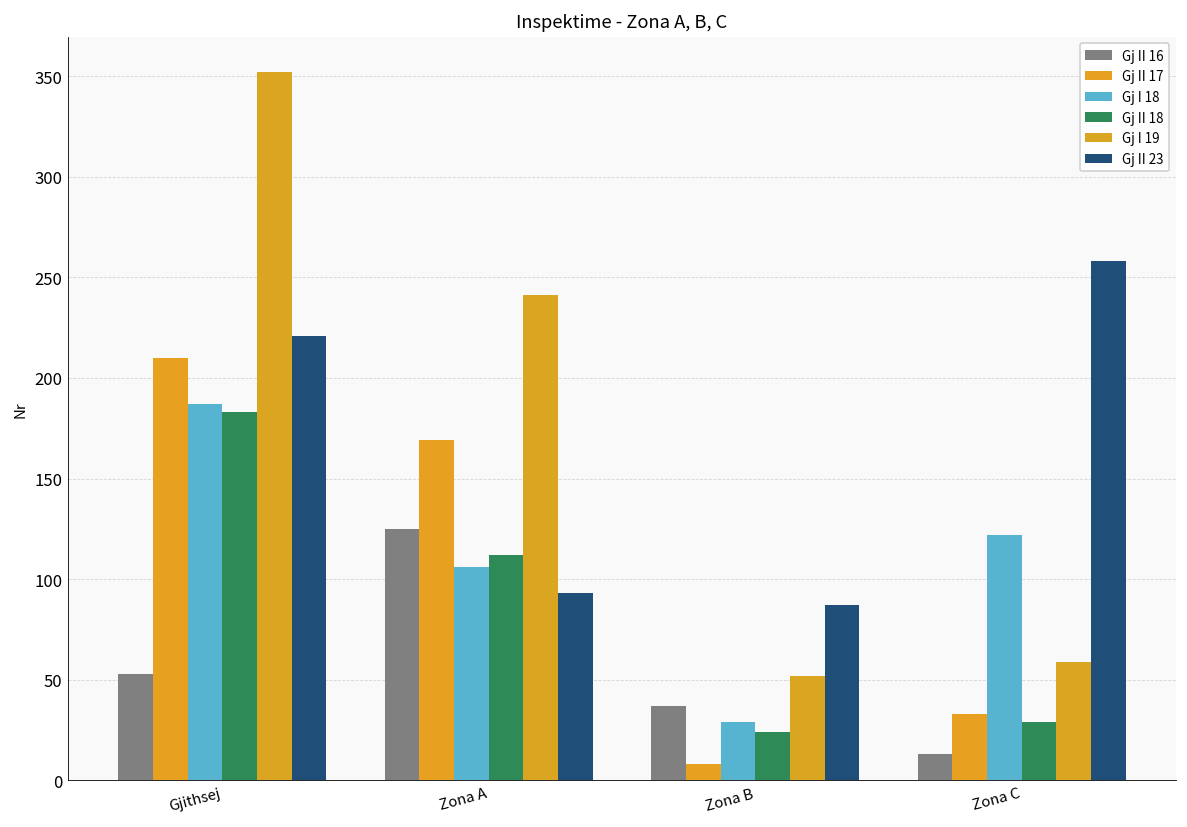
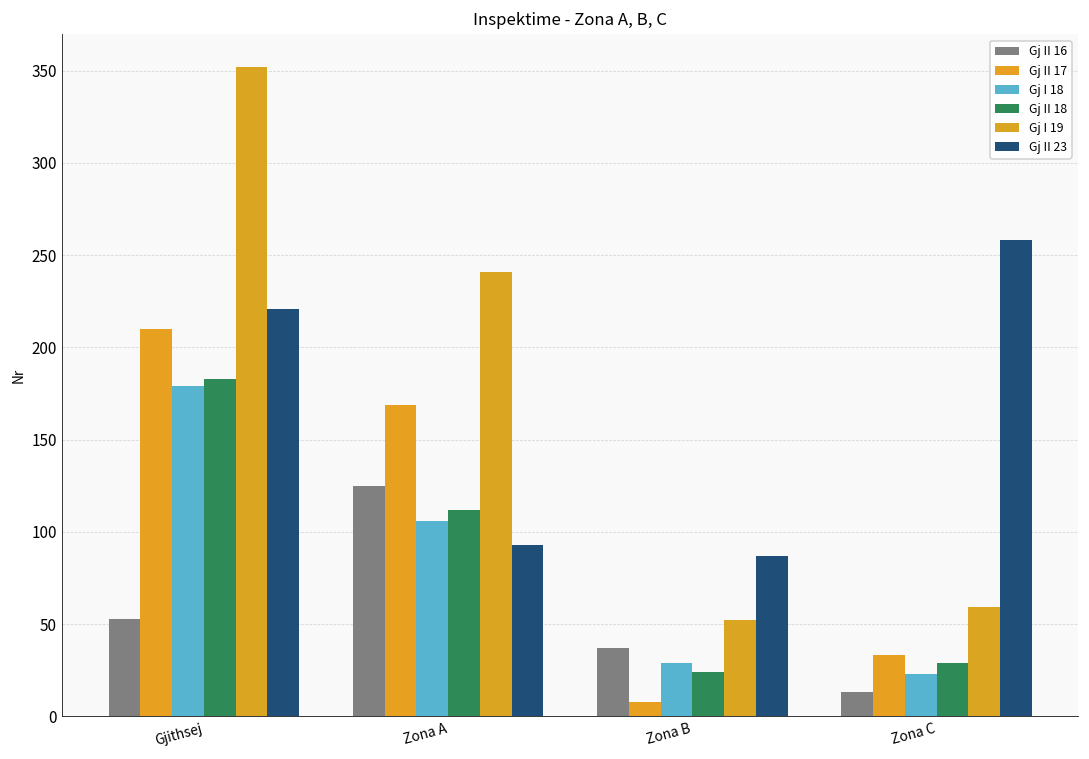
Gj I 18, Gjithsej: 187 -> 179
Gj I 18, Zona C: 122 -> 23
